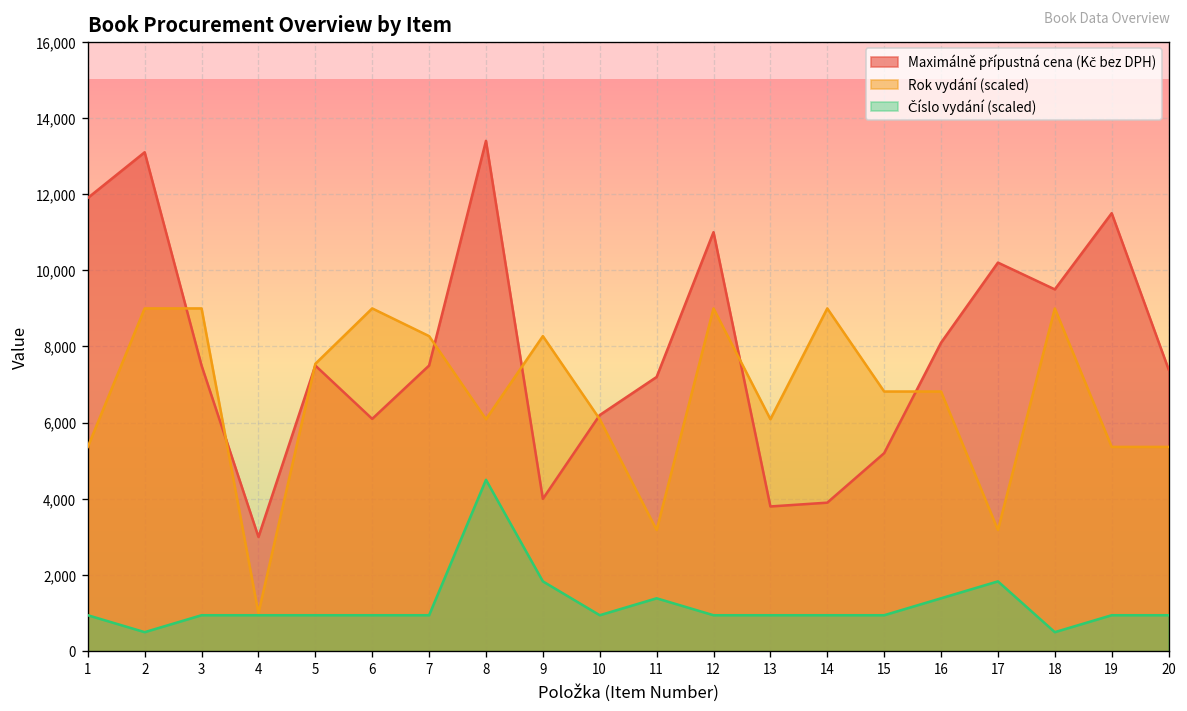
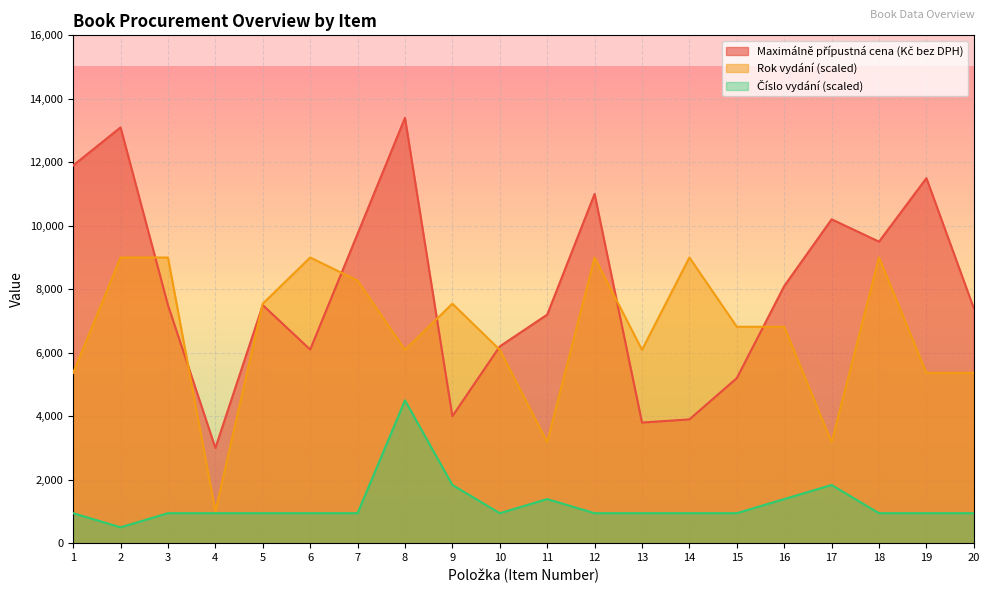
Maximálně přípustná cena (Kč bez DPH), 7: 7,500 -> 9,700
Rok vydání (scaled), 9: 8,300 -> 7,500
Číslo vydání (scaled), 18: 500 -> 900
